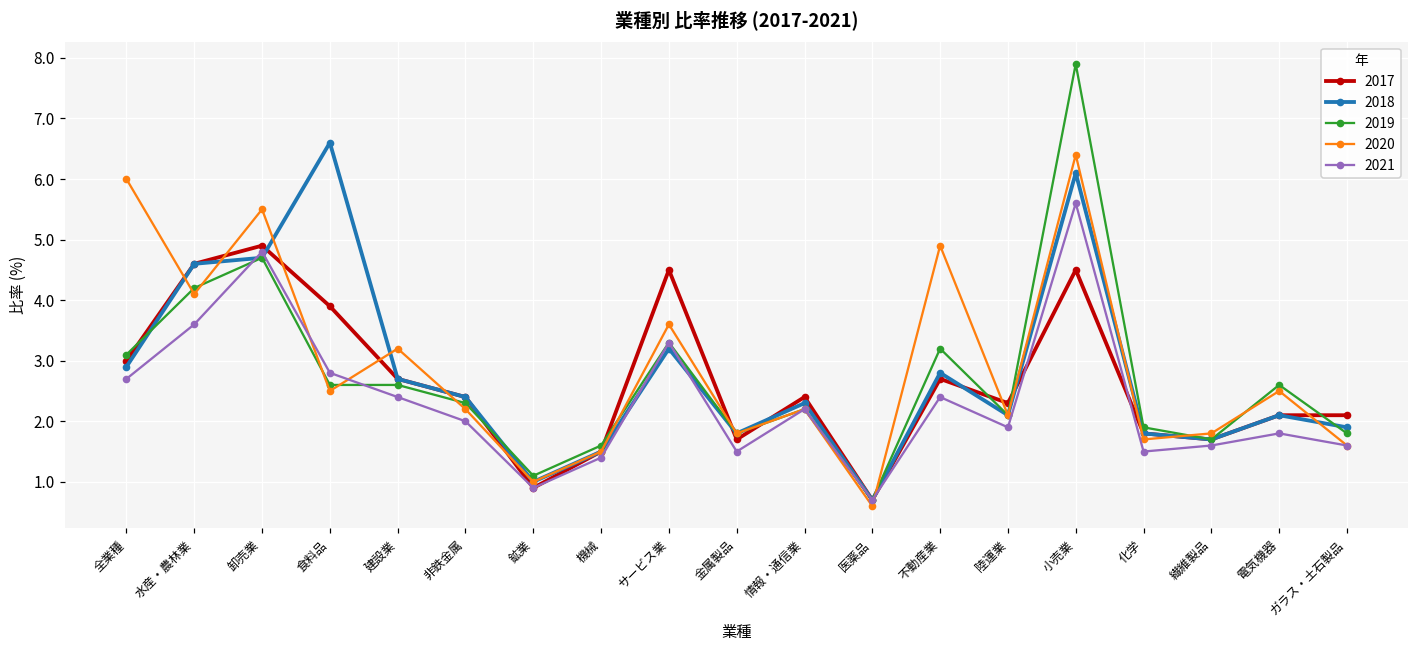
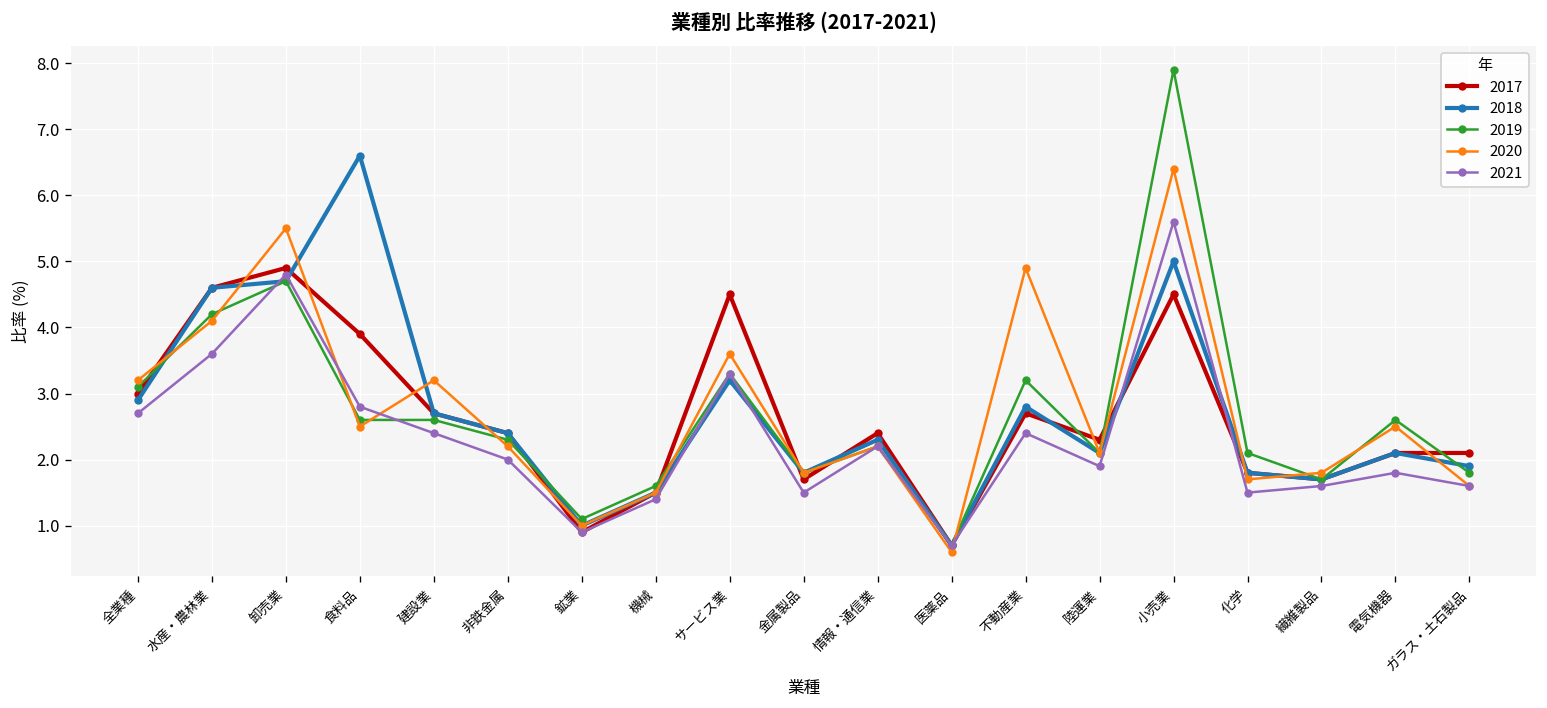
2020, 全業種: 6.0 -> 3.2
2018, 小売業: 6.1 -> 5.0
2019, 化学: 1.9 -> 2.1
